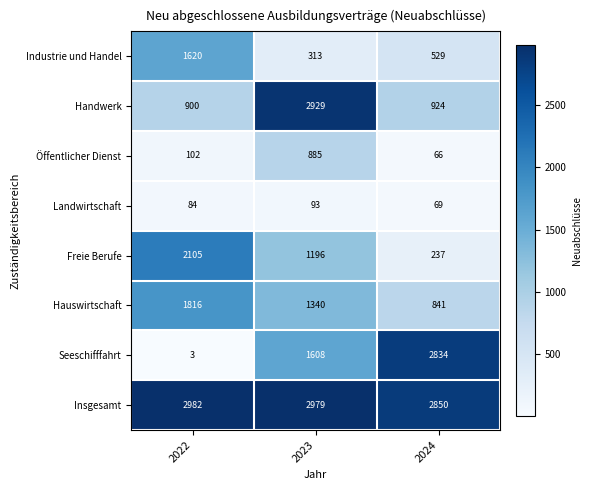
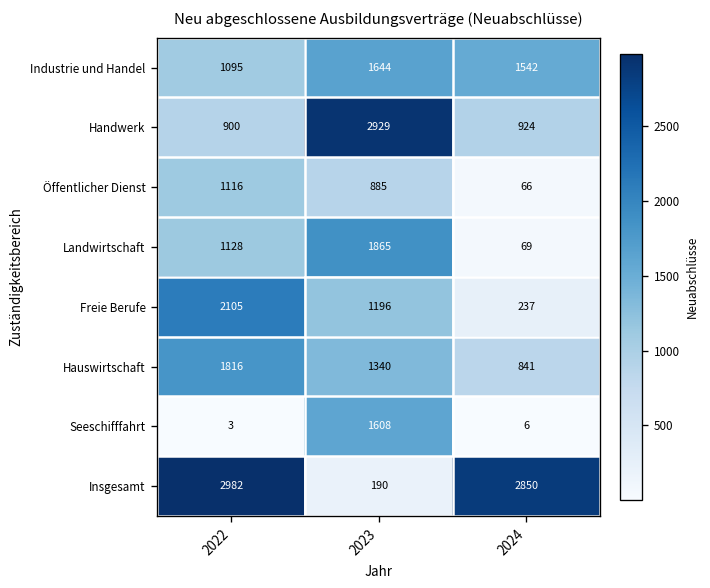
Industrie und Handel, 2022: 1620 -> 1095
Industrie und Handel, 2023: 313 -> 1644
Industrie und Handel, 2024: 529 -> 1542
Öffentlicher Dienst, 2022: 102 -> 1116
Landwirtschaft, 2022: 84 -> 1128
Landwirtschaft, 2023: 93 -> 1865
Seeschifffahrt, 2024: 2834 -> 6
Insgesamt, 2023: 2979 -> 190
